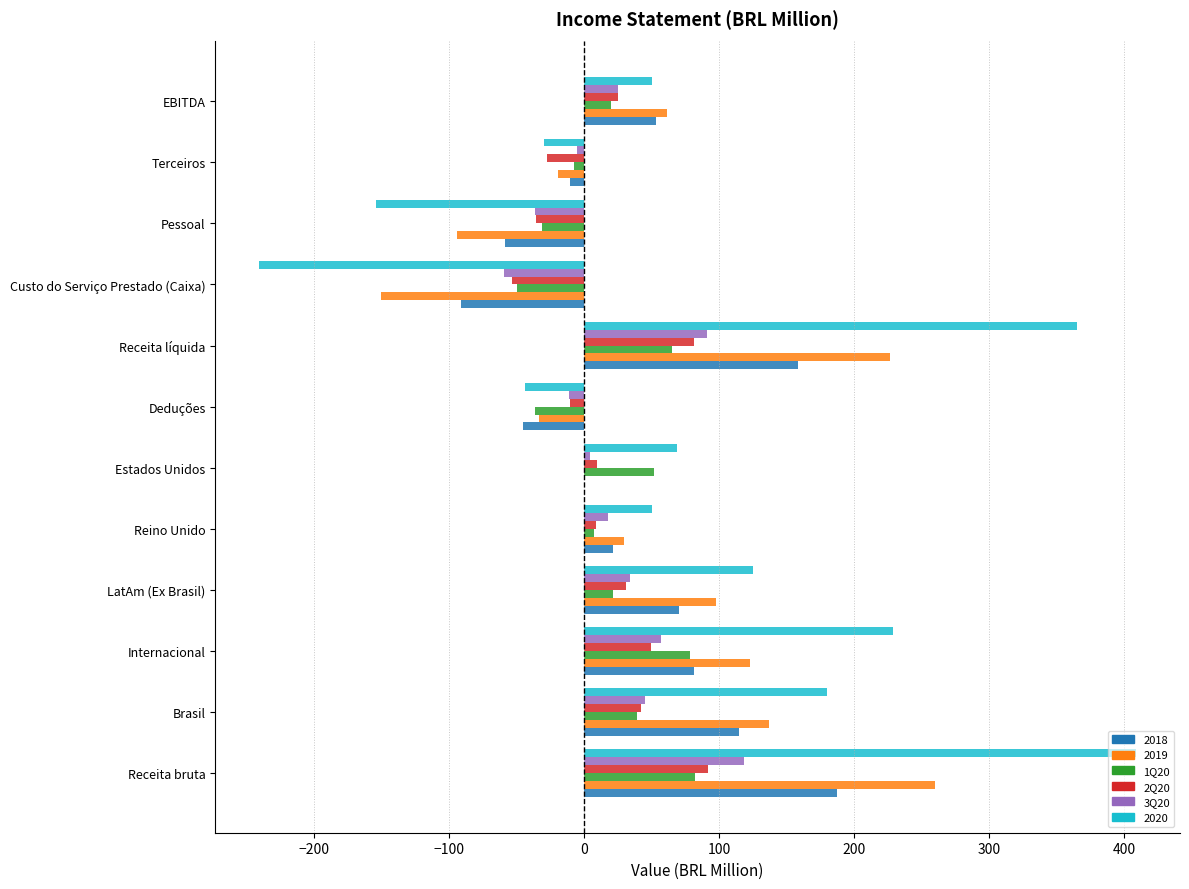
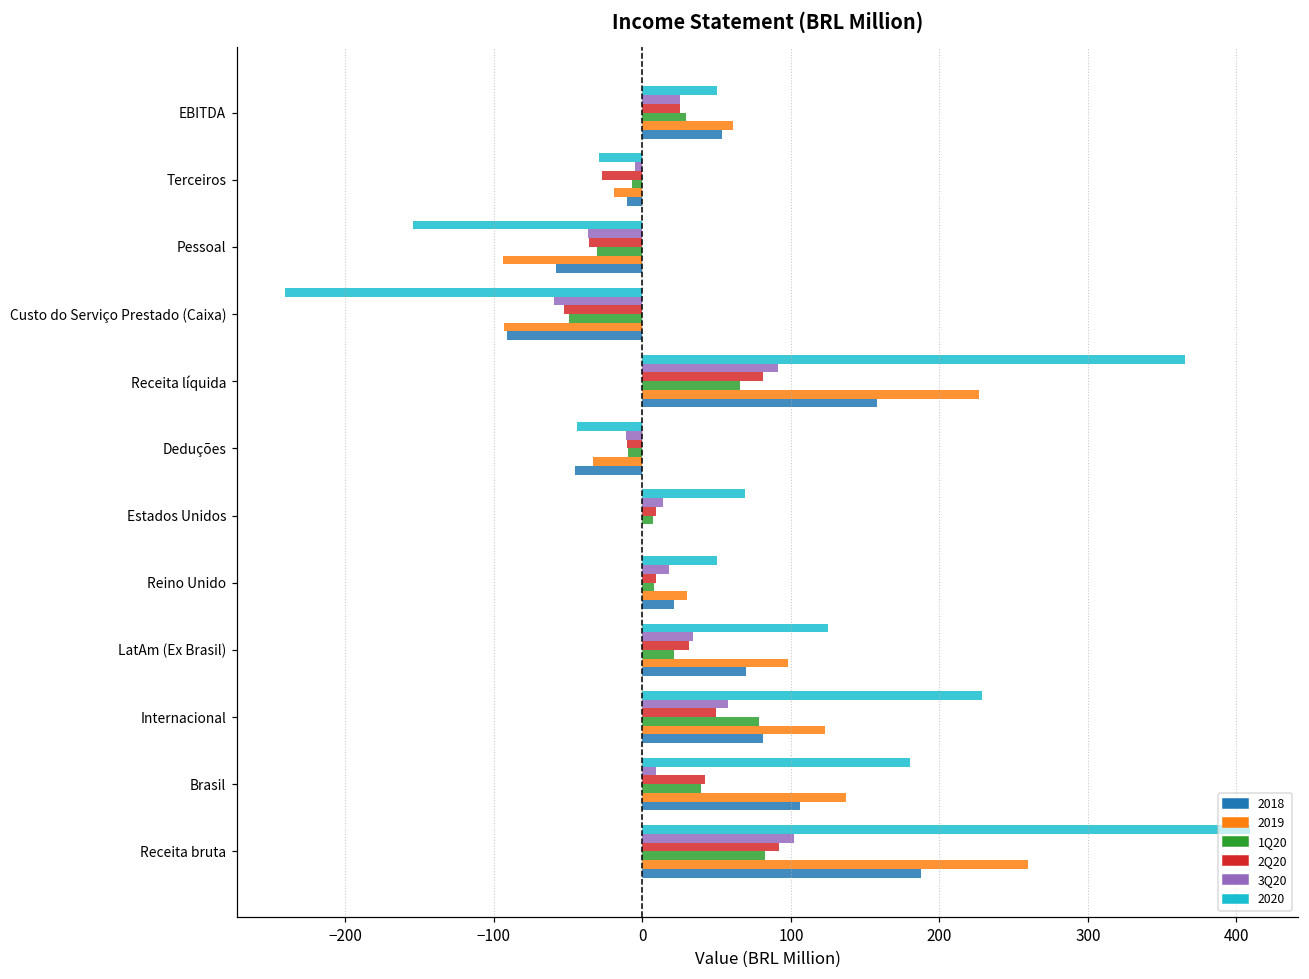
1Q20, EBITDA: 20 -> 29
2019, Custo do Serviço Prestado (Caixa): -150 -> -93
1Q20, Deduções: -36 -> -9
3Q20, Estados Unidos: 5 -> 14
1Q20, Estados Unidos: 52 -> 7
3Q20, Brasil: 45 -> 9
2018, Brasil: 115 -> 106
3Q20, Receita bruta: 118 -> 102
